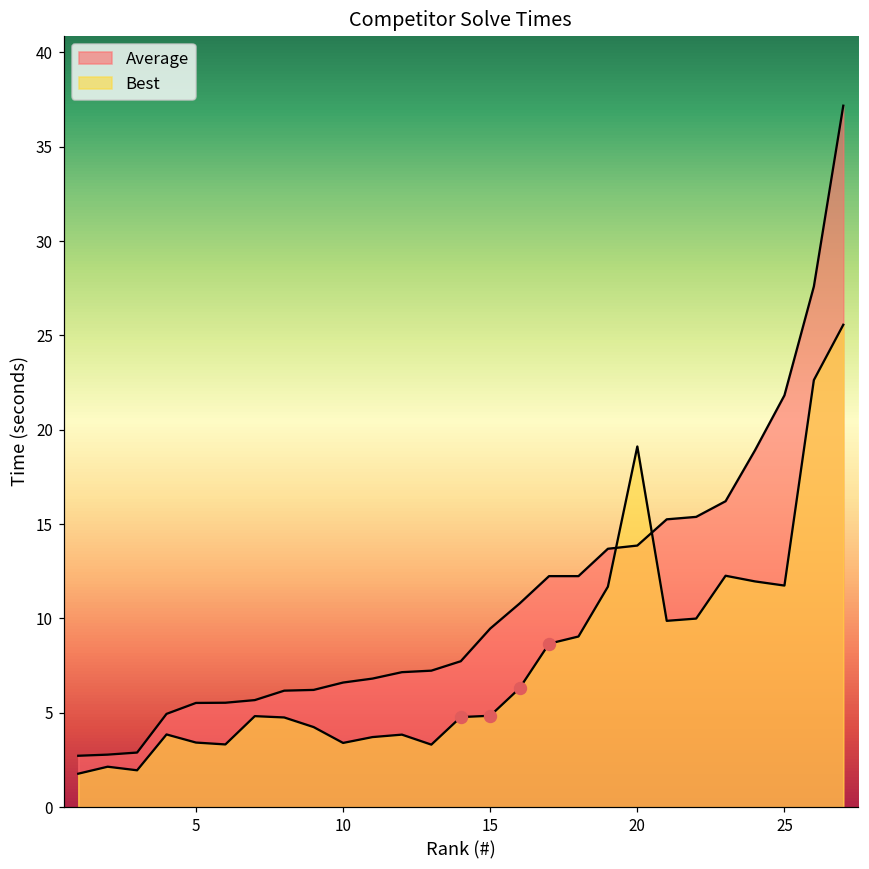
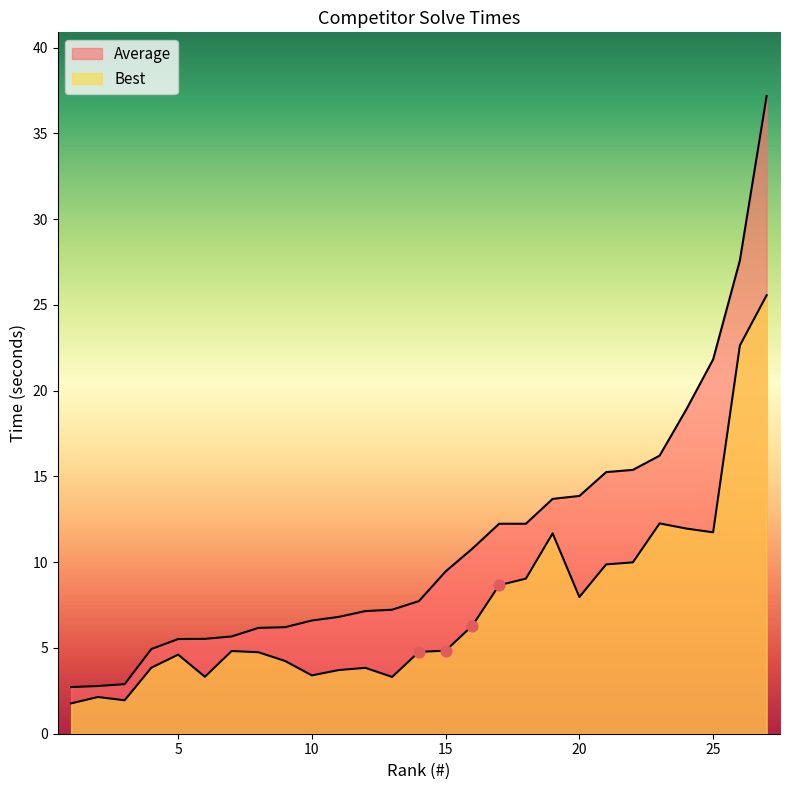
Best, 5: 3.4 -> 4.6
Best, 20: 19.1 -> 8.0
